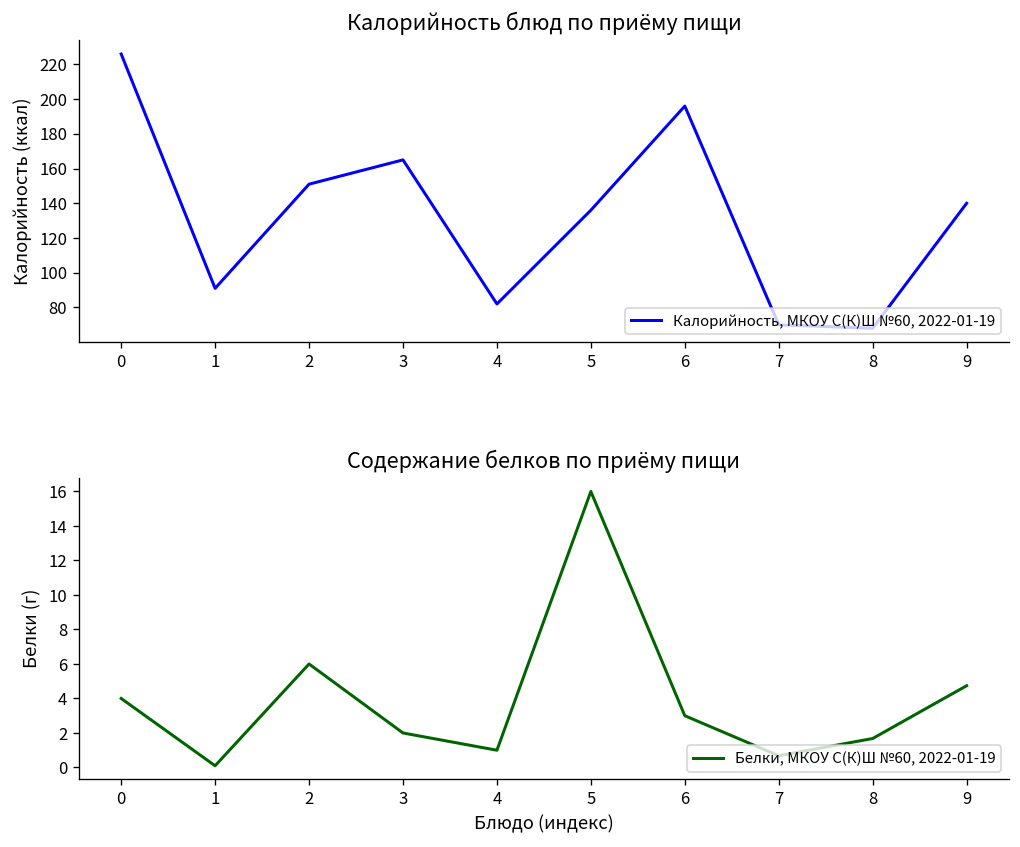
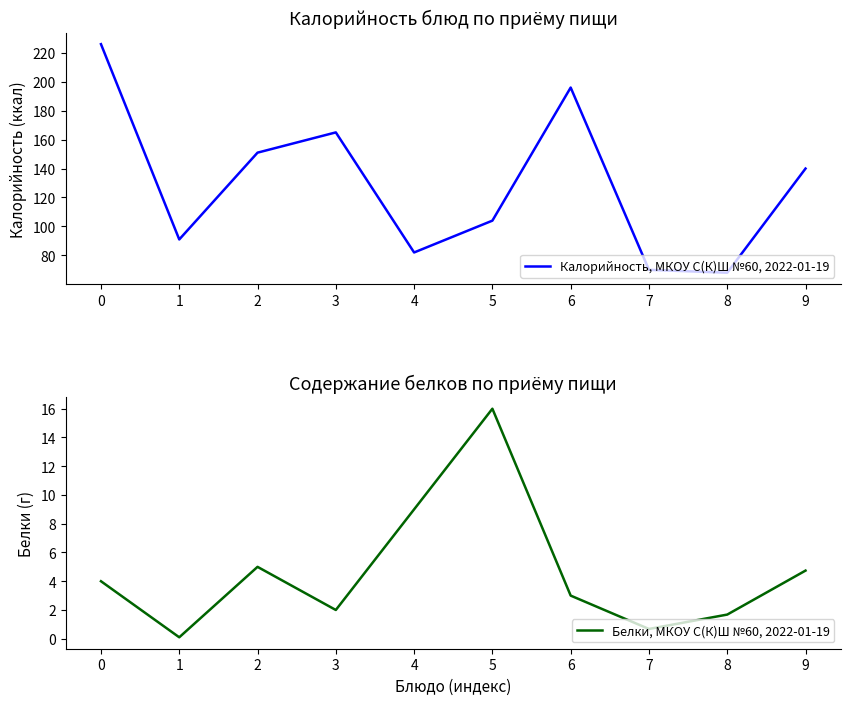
Калорийность блюд по приёму пищи, 5: 136 -> 104
Содержание белков по приёму пищи, 2: 6 -> 5
Содержание белков по приёму пищи, 4: 1 -> 9
